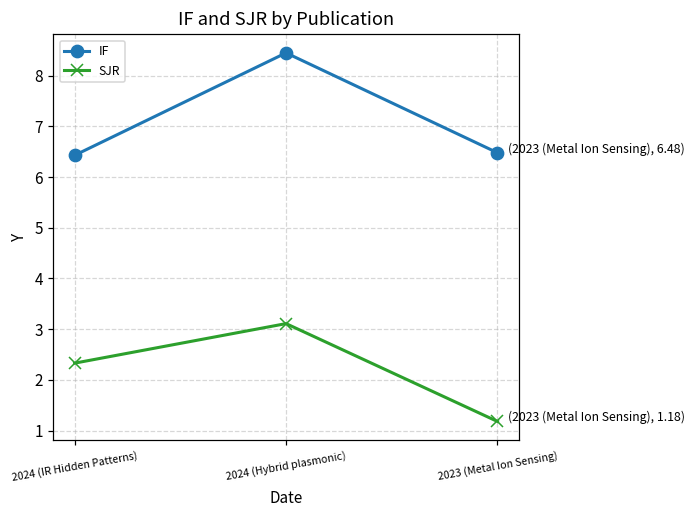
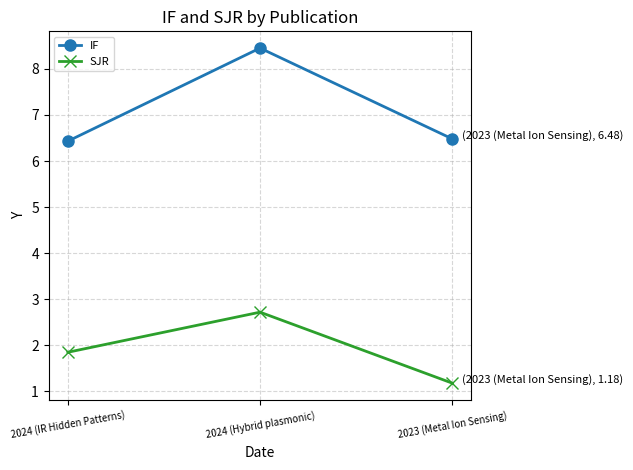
SJR, 2024 (IR Hidden Patterns): 2.3 -> 1.9
SJR, 2024 (Hybrid plasmonic): 3.1 -> 2.7
